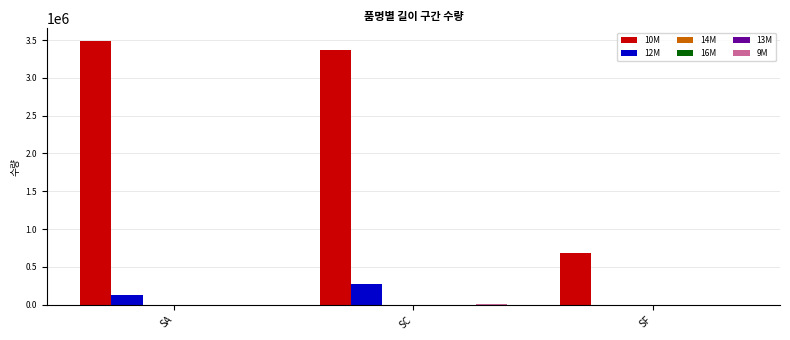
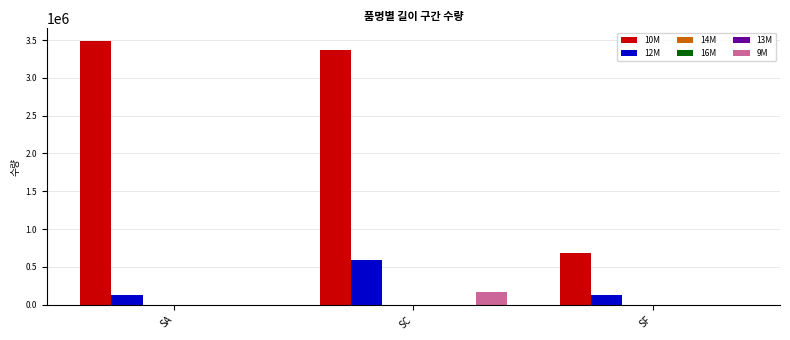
12M, SC: 300000 -> 600000
9M, SC: 0 -> 200000
12M, SF: 0 -> 100000
